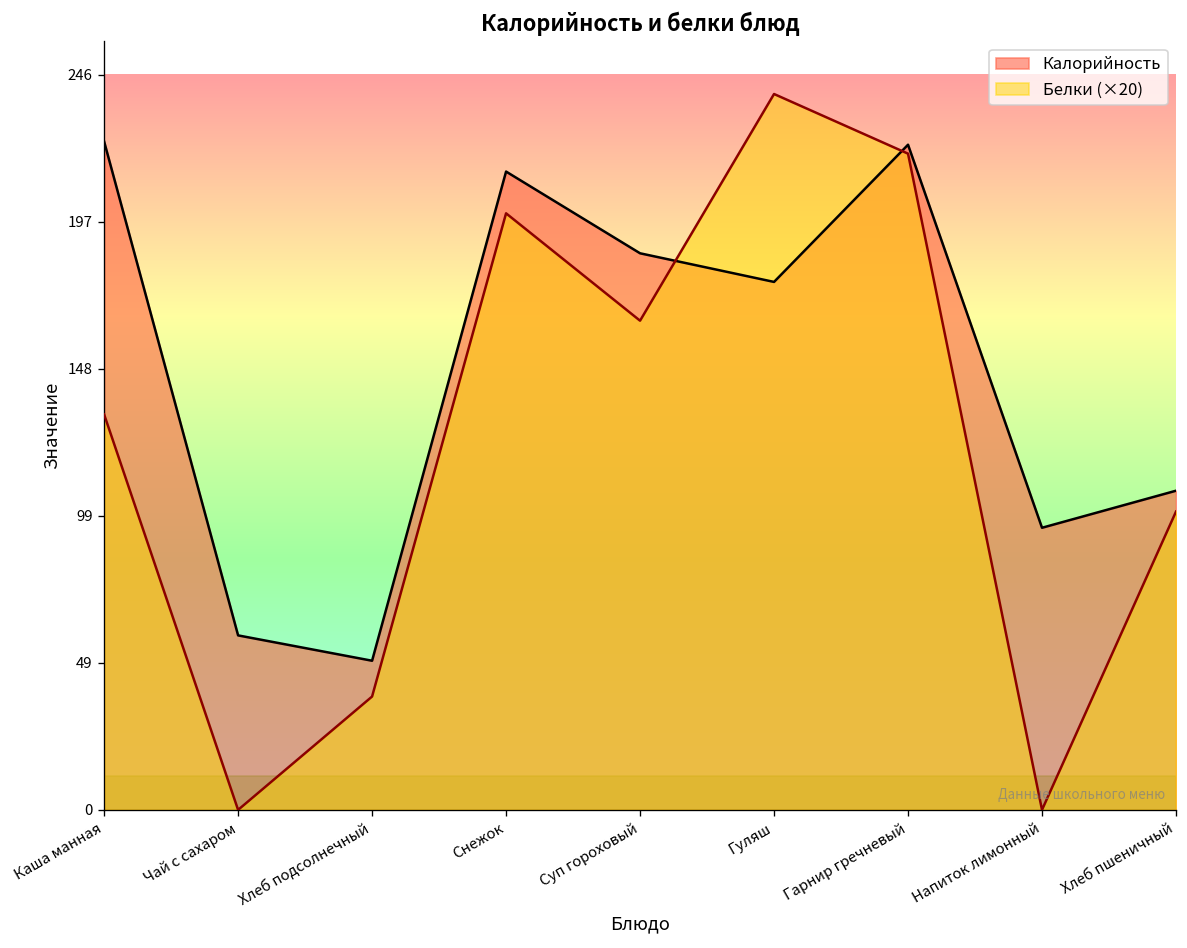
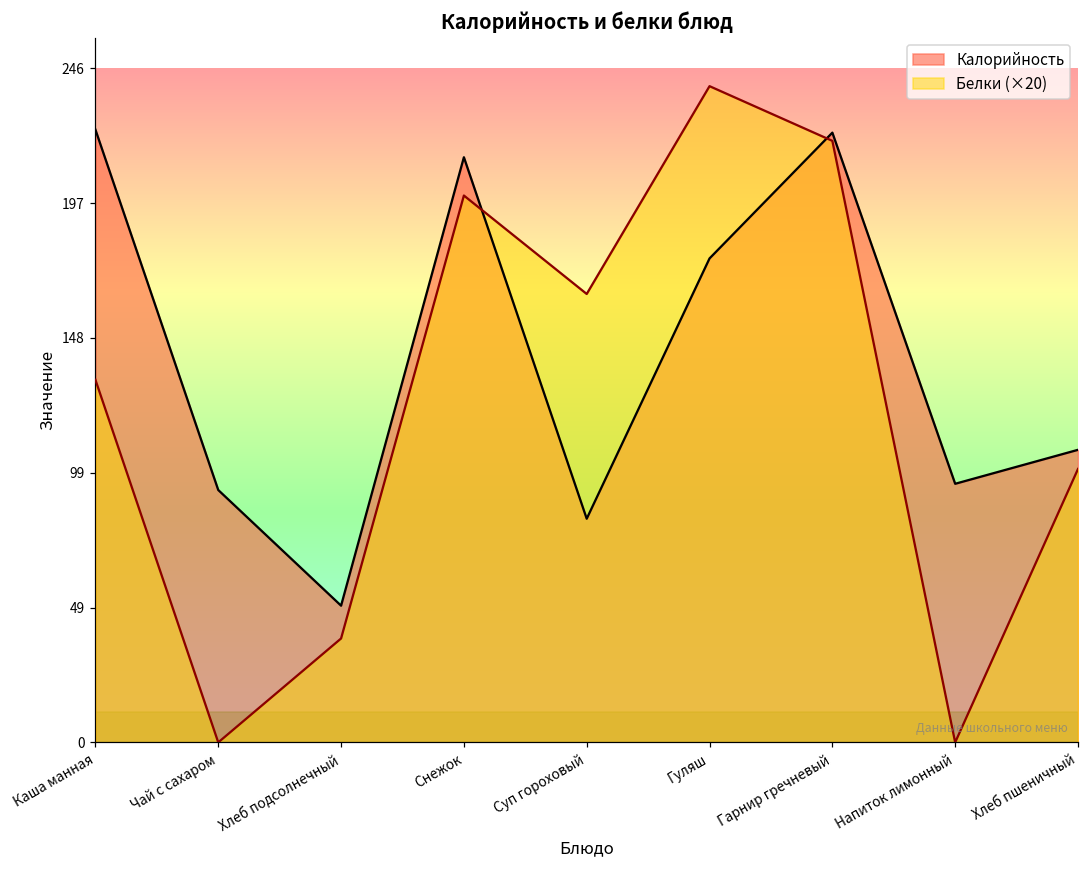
Калорийность, Чай с сахаром: 59 -> 92
Калорийность, Суп гороховый: 187 -> 82
